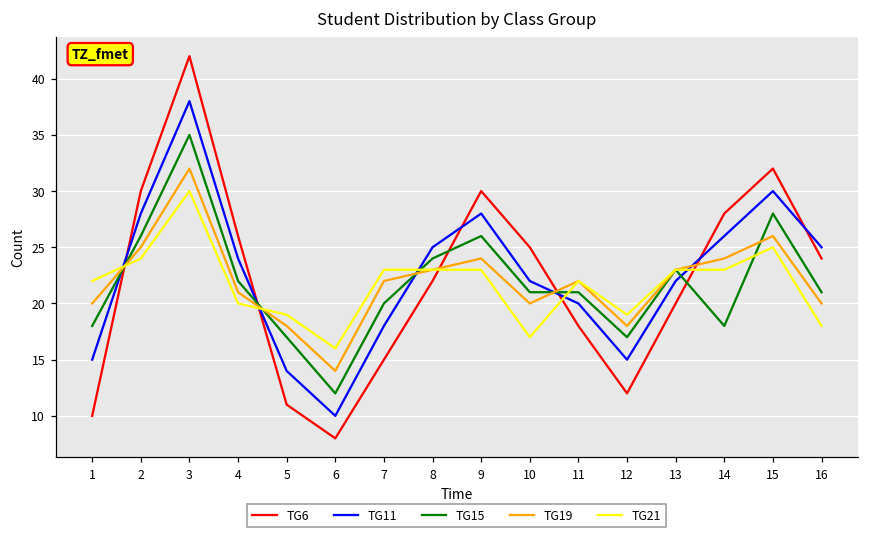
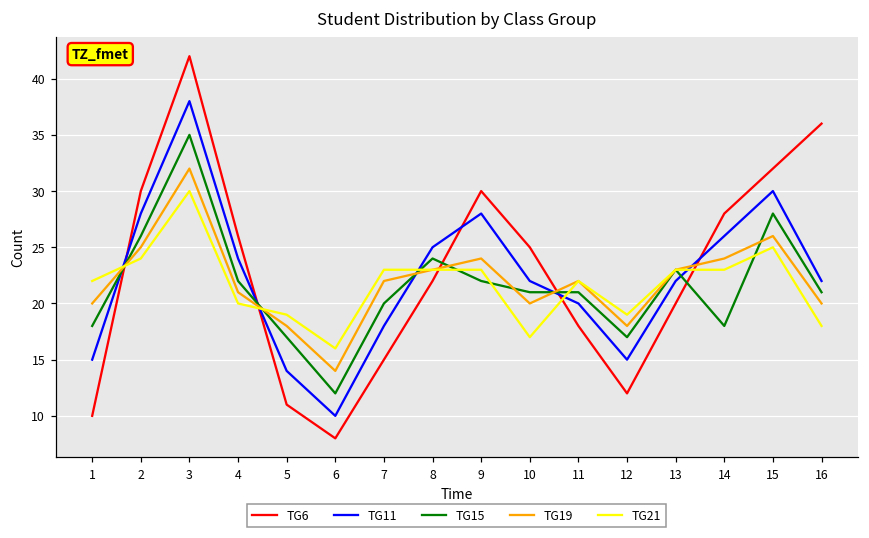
TG15, 9: 26 -> 22
TG6, 16: 24 -> 36
TG11, 16: 25 -> 22
